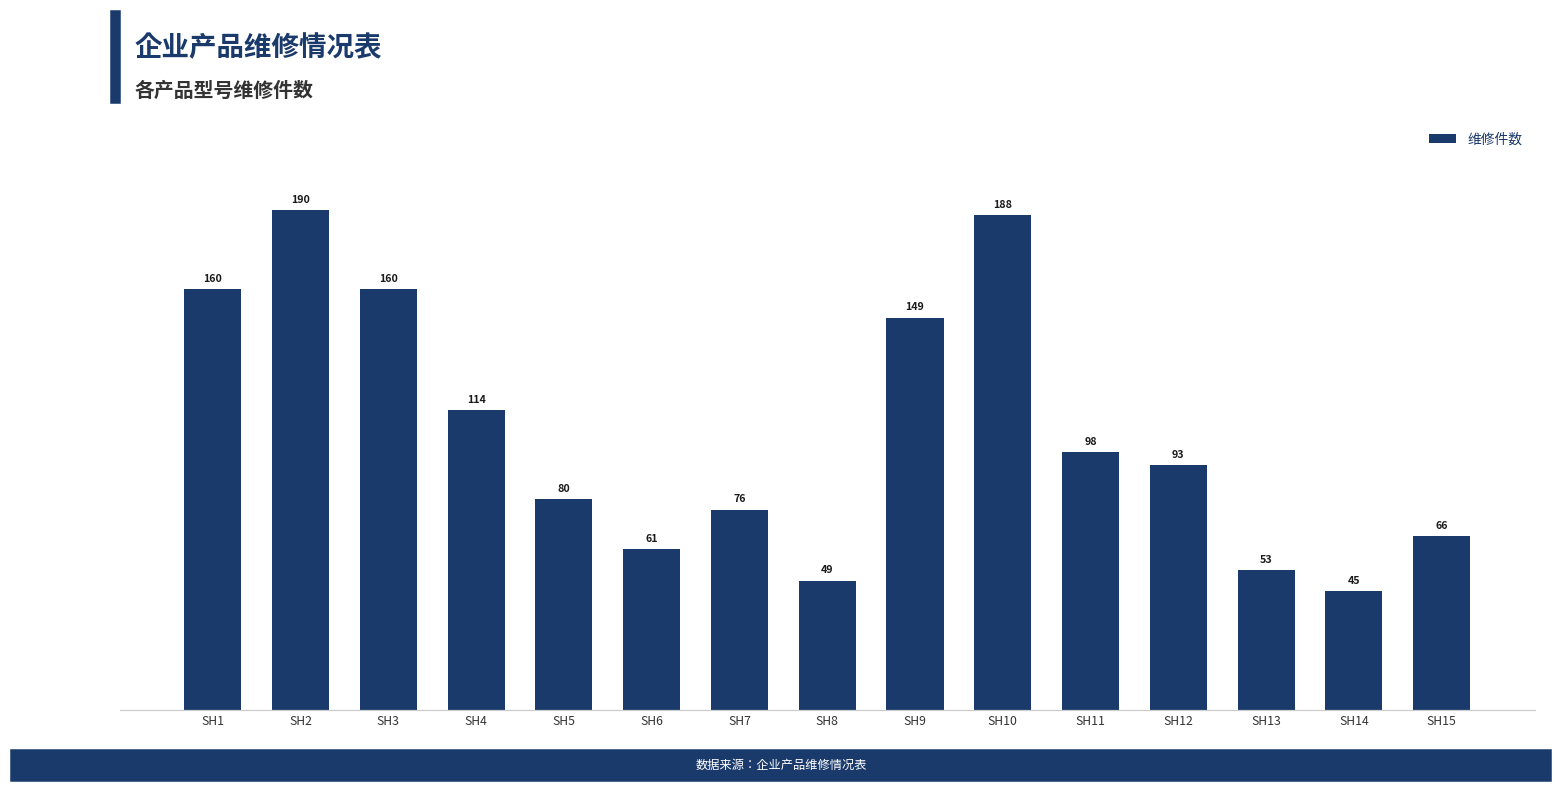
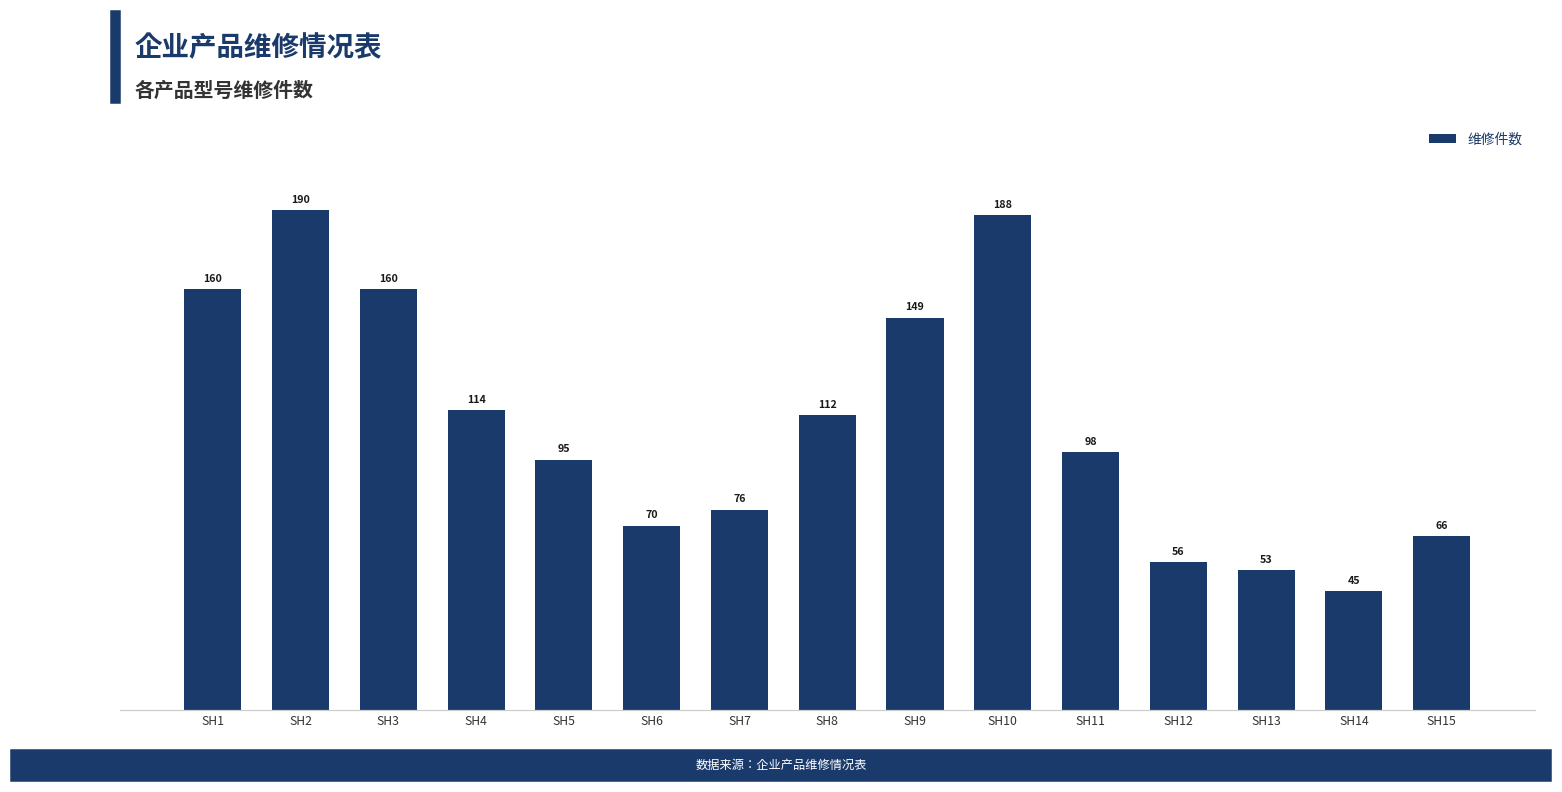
SH5: 80 -> 95
SH6: 61 -> 70
SH8: 49 -> 112
SH12: 93 -> 56
